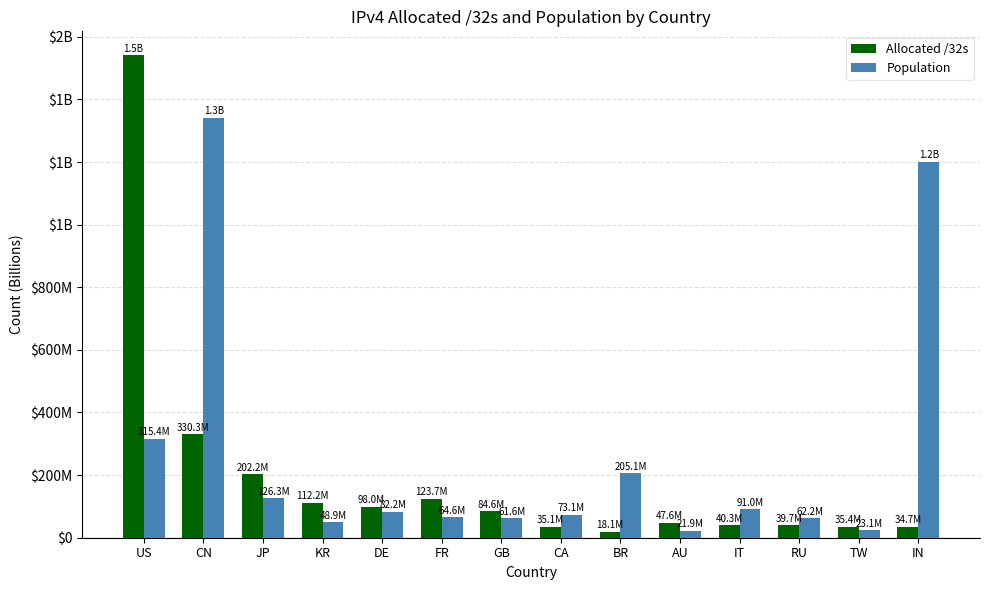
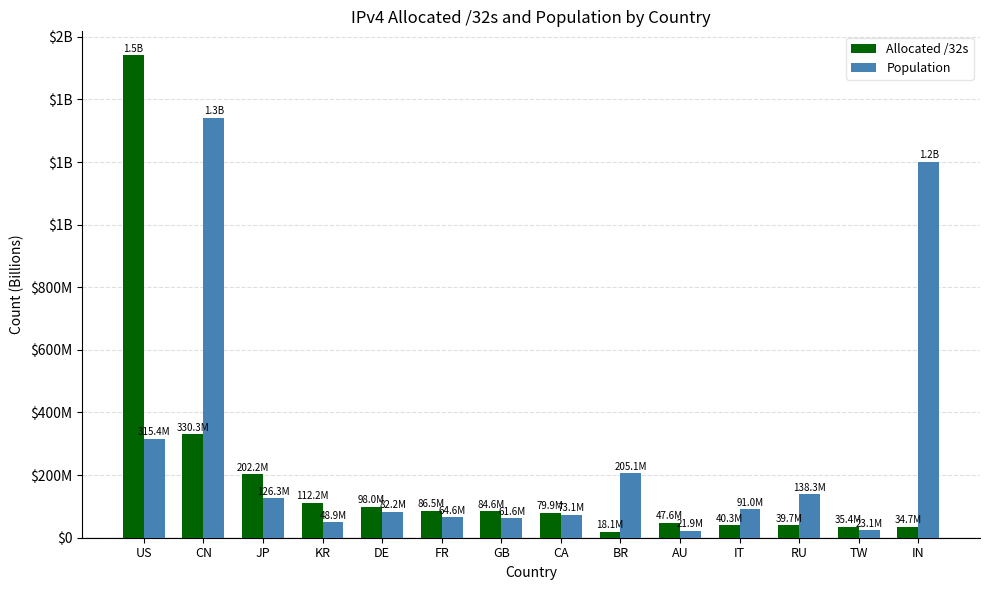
Allocated /32s, FR: 123.7M -> 86.5M
Allocated /32s, CA: 35.1M -> 79.9M
Population, RU: 62.2M -> 138.3M
